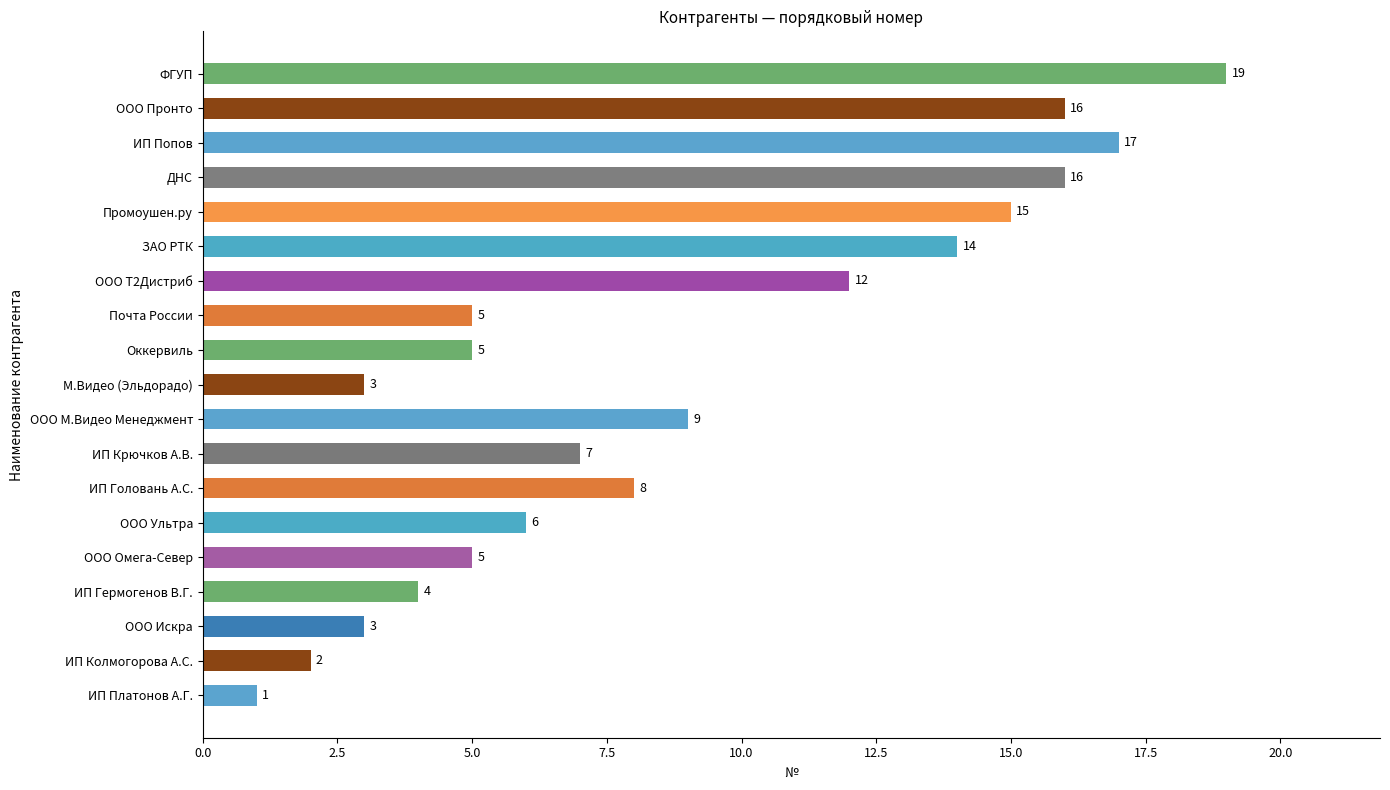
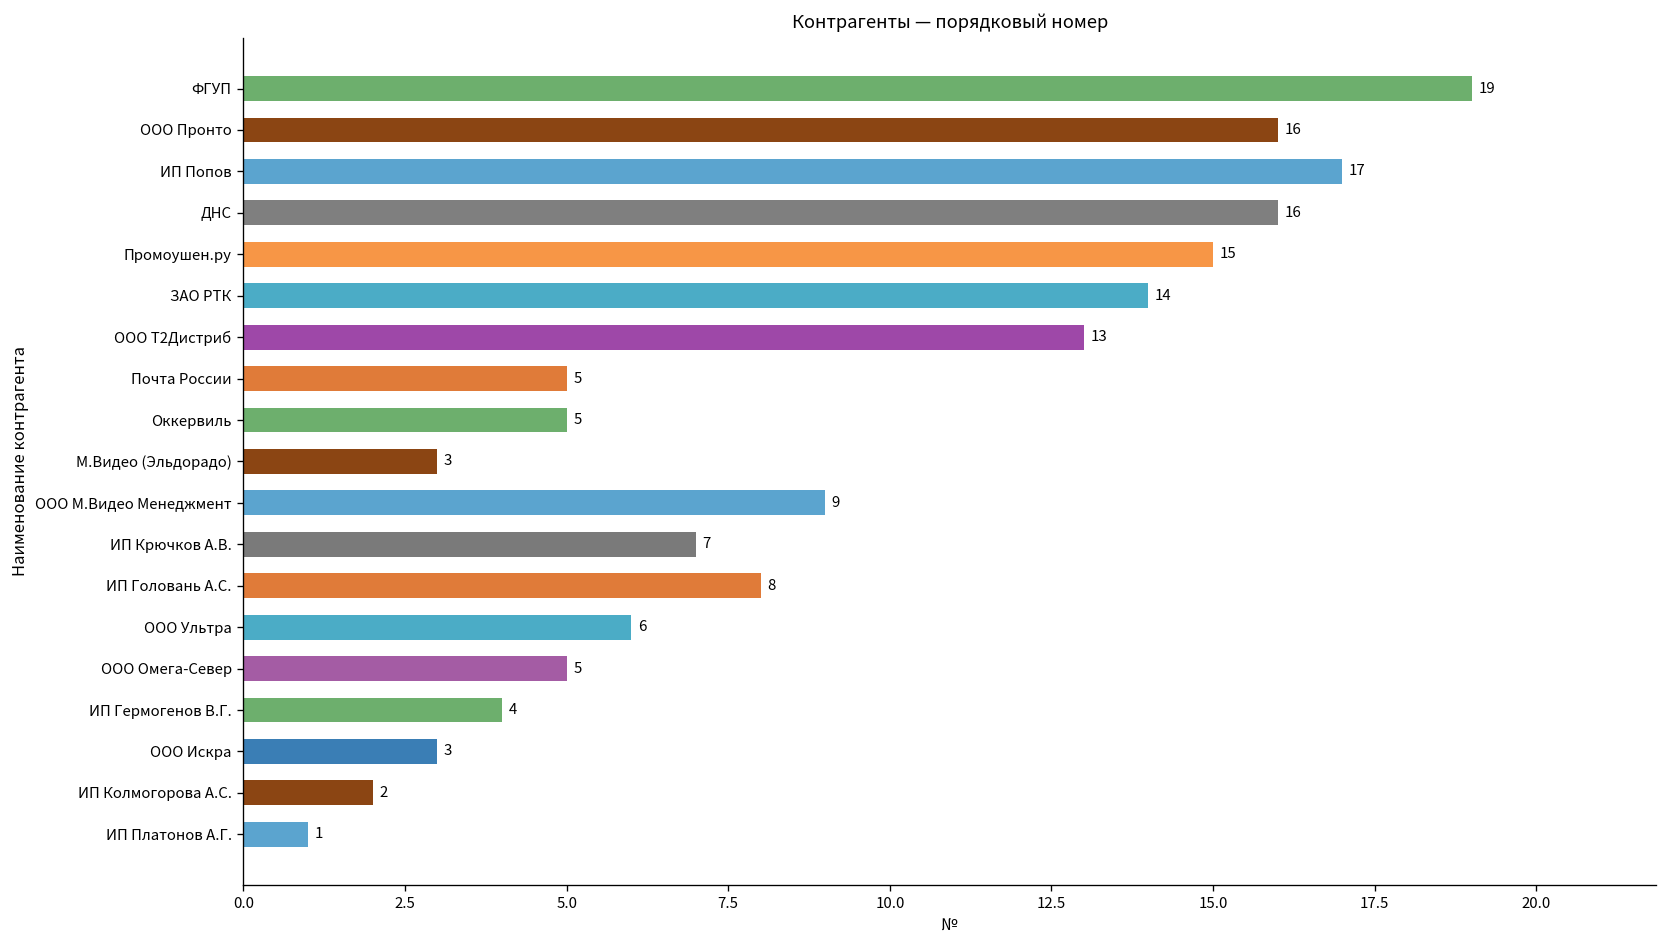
ООО Т2Дистриб: 12 -> 13
